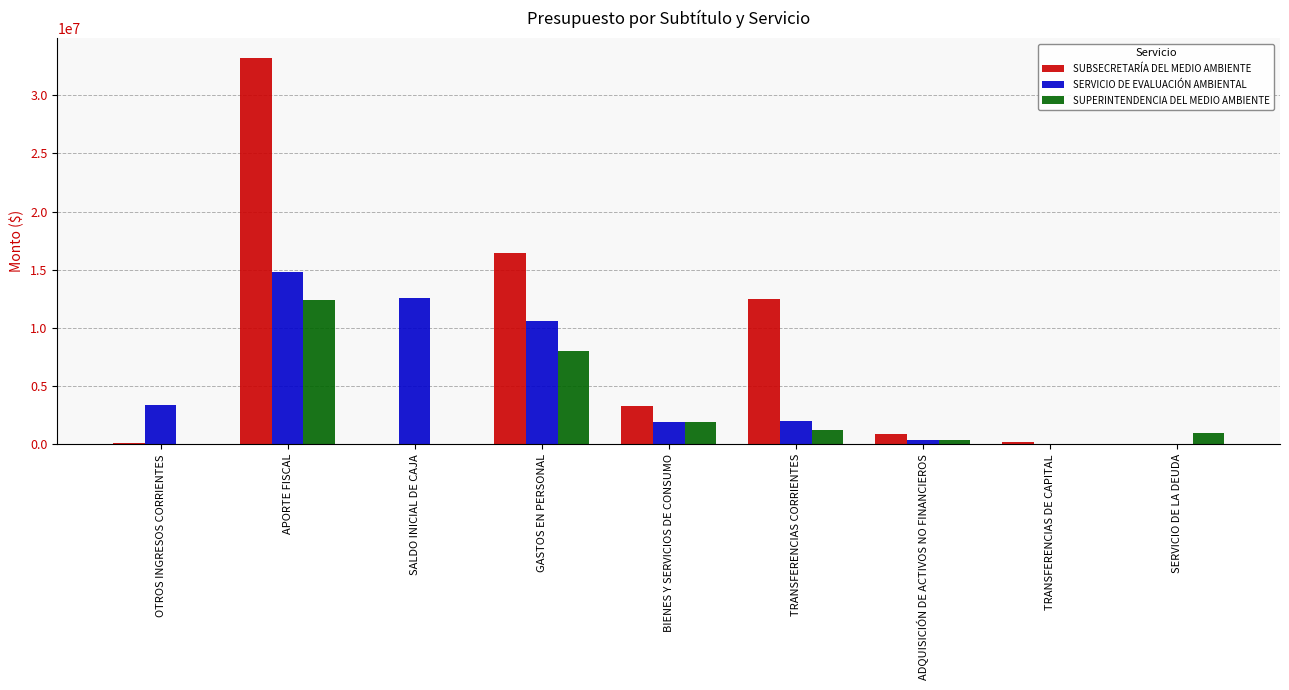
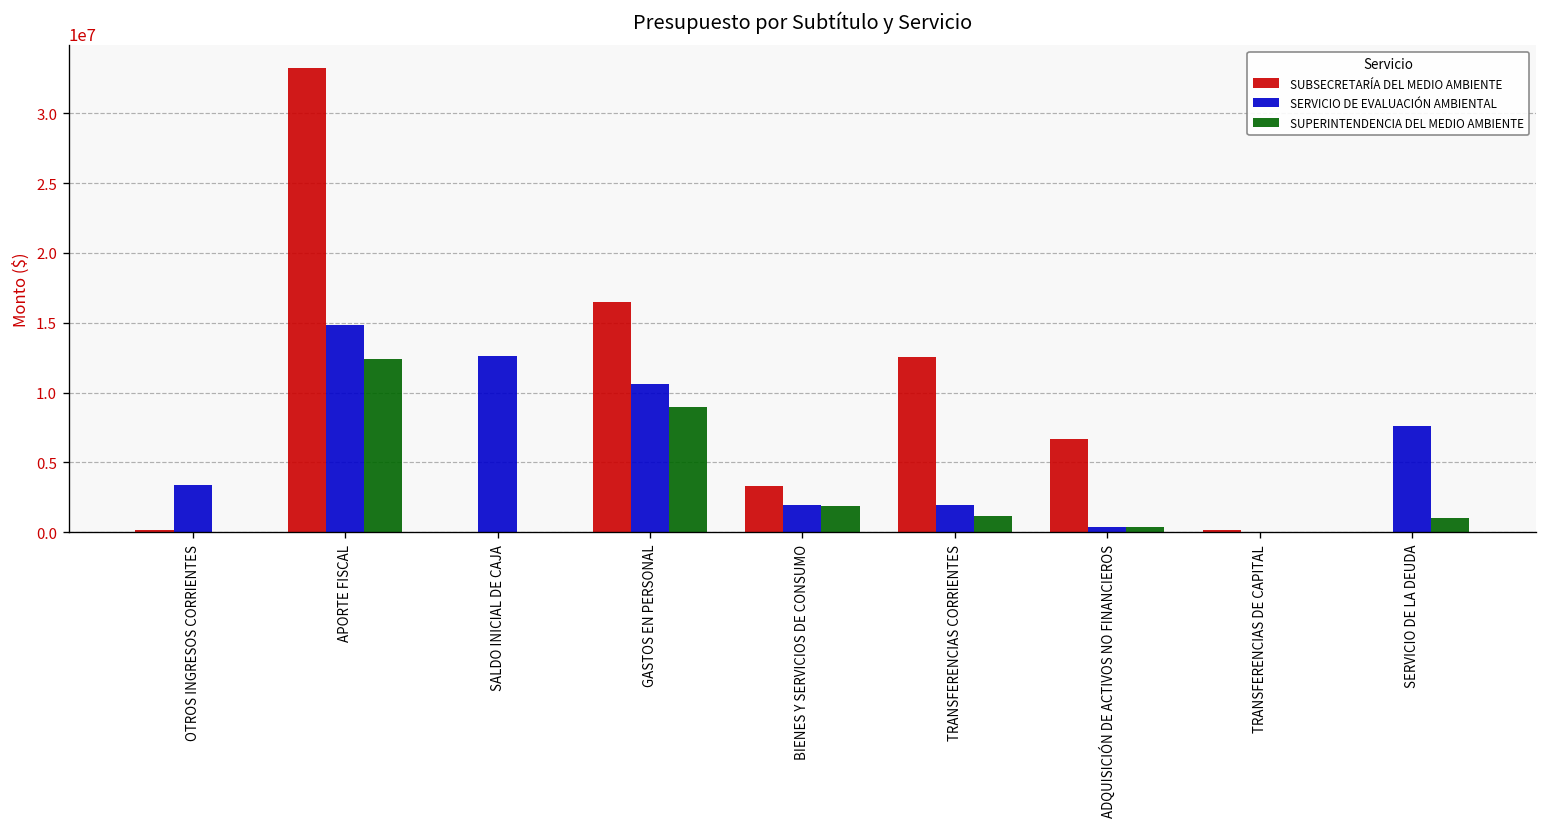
SUPERINTENDENCIA DEL MEDIO AMBIENTE, GASTOS EN PERSONAL: 8000000 -> 8900000
SUBSECRETARÍA DEL MEDIO AMBIENTE, ADQUISICIÓN DE ACTIVOS NO FINANCIEROS: 900000 -> 6700000
SERVICIO DE EVALUACIÓN AMBIENTAL, SERVICIO DE LA DEUDA: 0 -> 7600000
